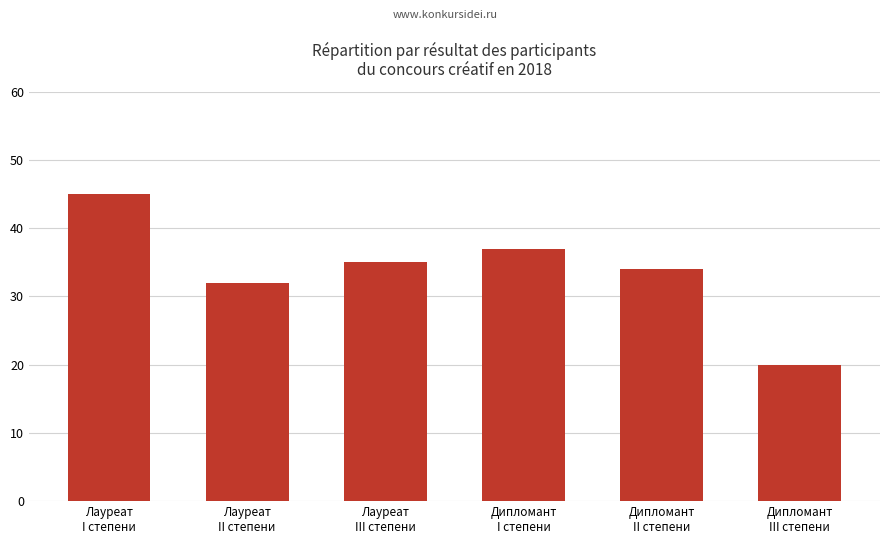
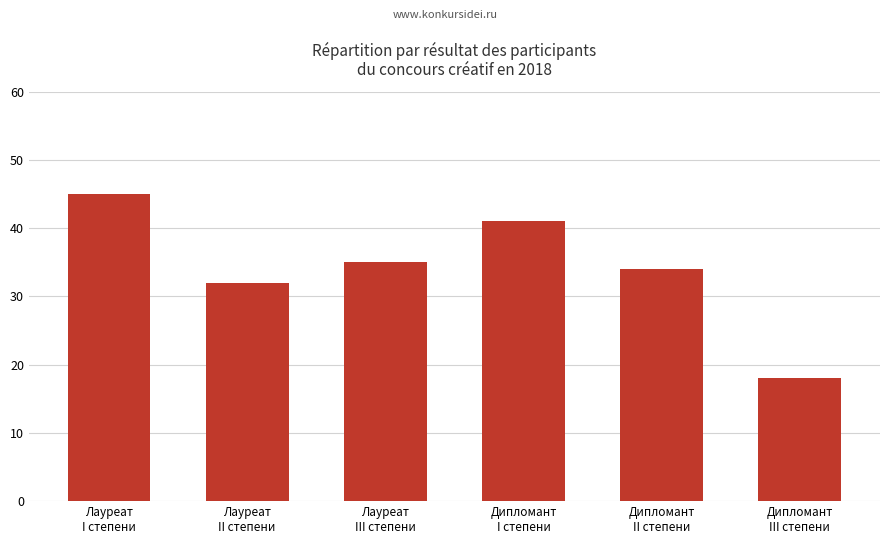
Дипломант I степени: 37 -> 41
Дипломант III степени: 20 -> 18
